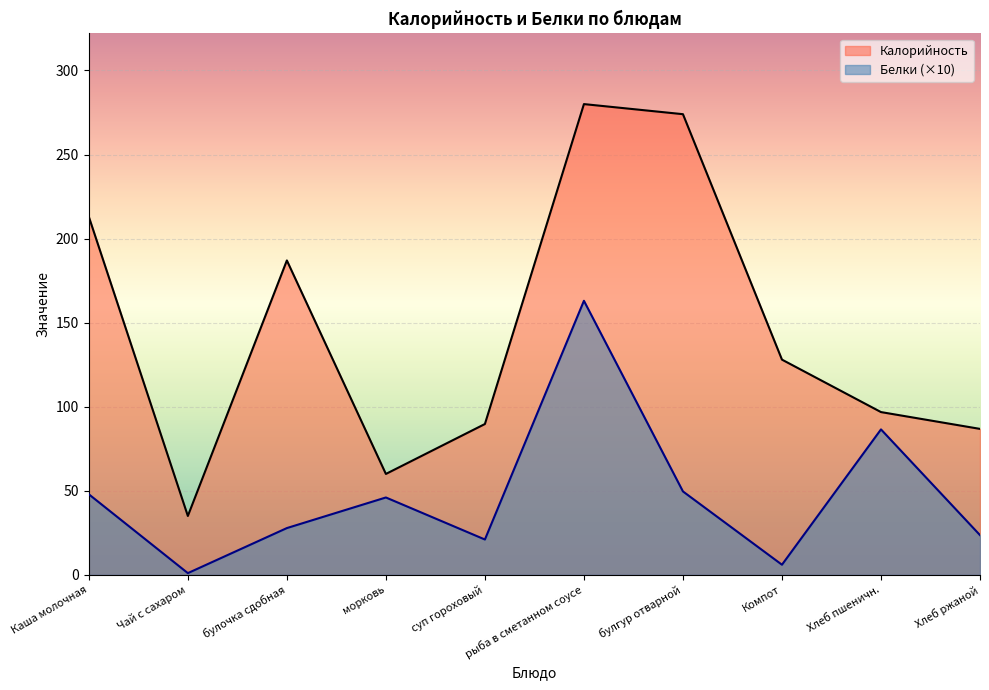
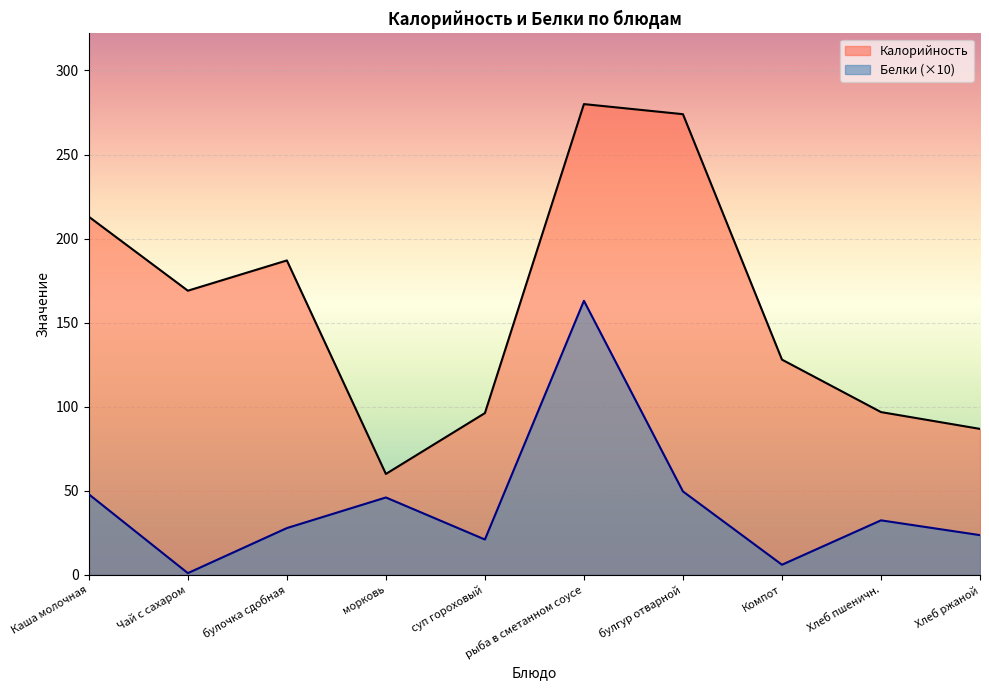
Калорийность, Чай с сахаром: 35 -> 169
Калорийность, суп гороховый: 90 -> 96
Белки (×10), Хлеб пшеничн.: 87 -> 32
